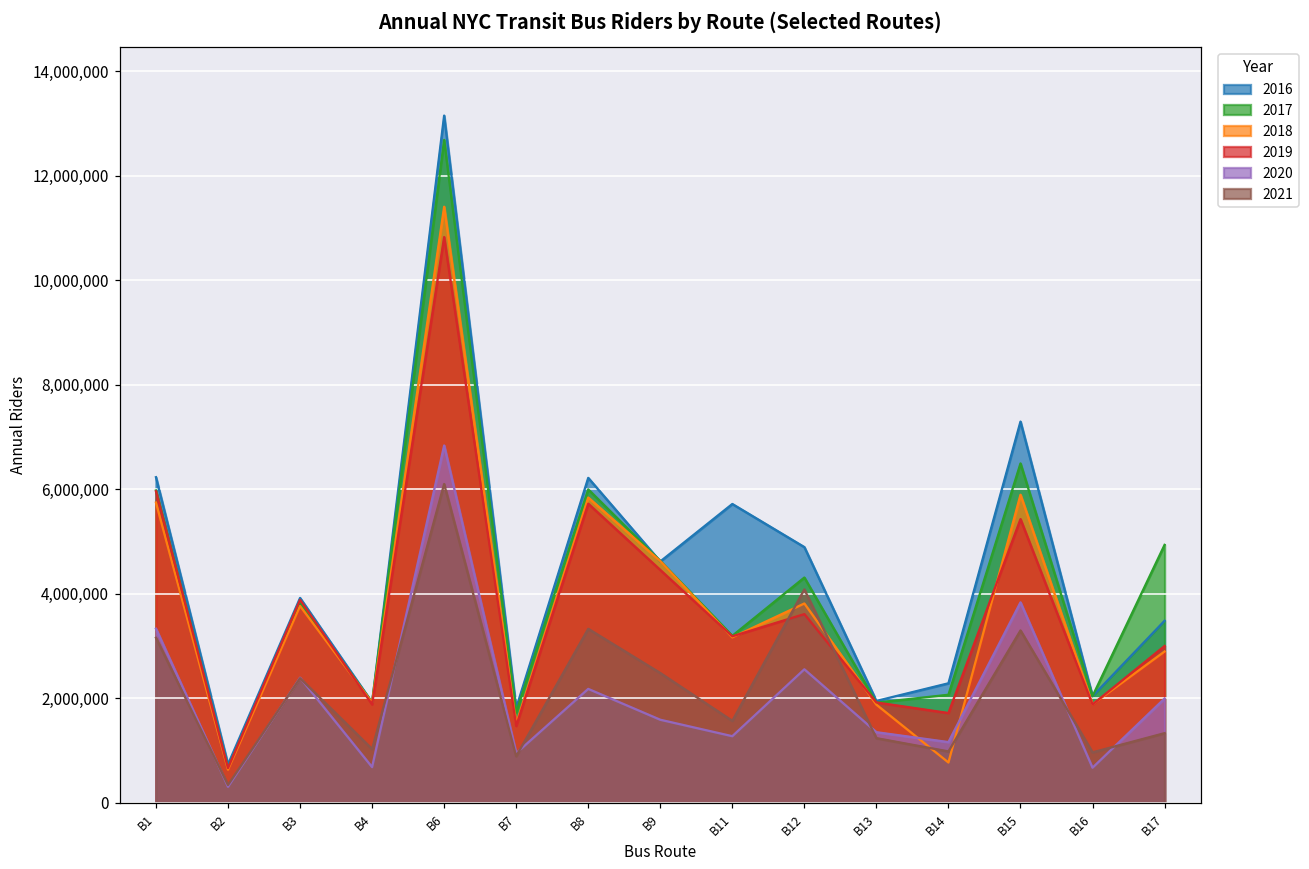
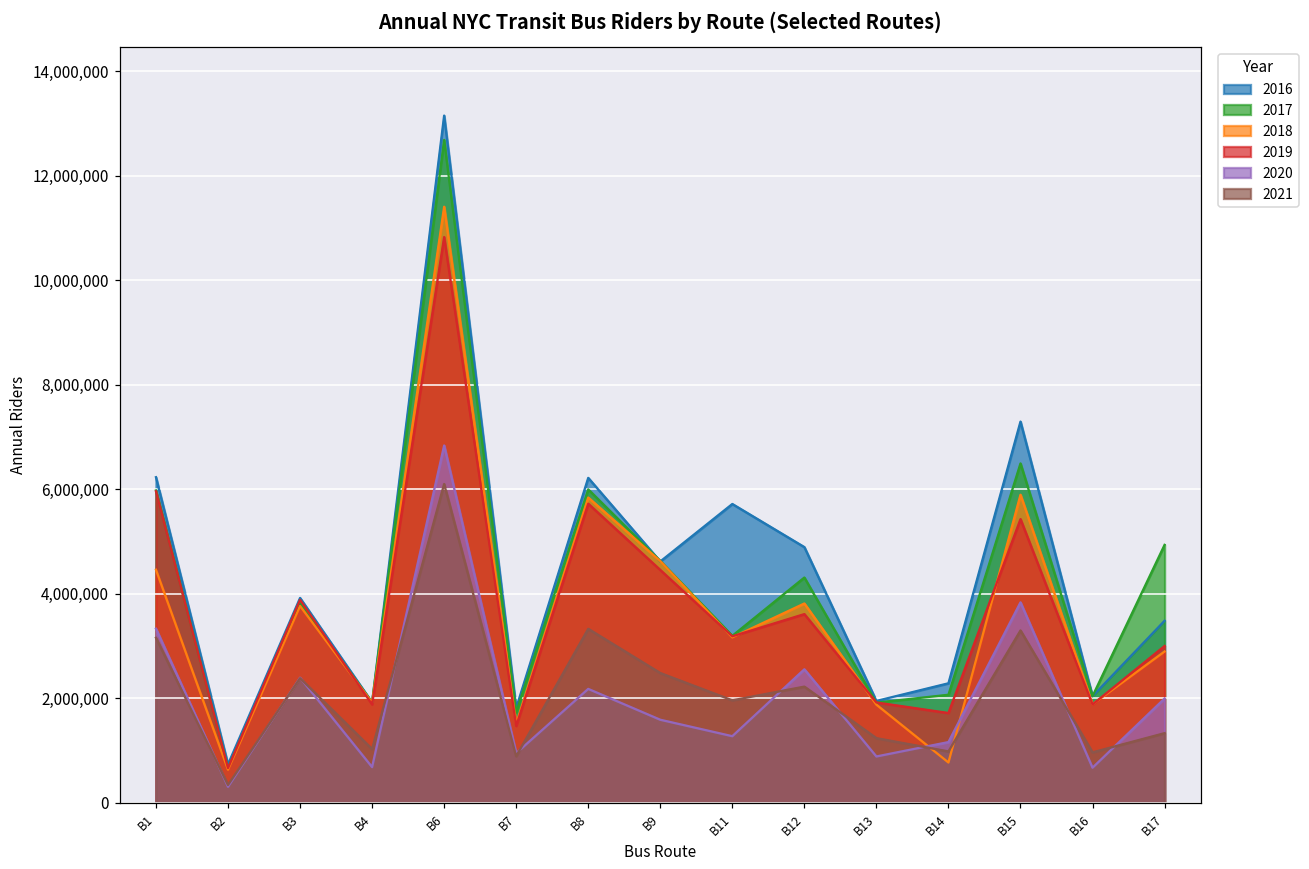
2018, B1: 5,700,000 -> 4,500,000
2021, B11: 1,600,000 -> 2,000,000
2021, B12: 4,100,000 -> 2,200,000
2020, B13: 1,400,000 -> 900,000
